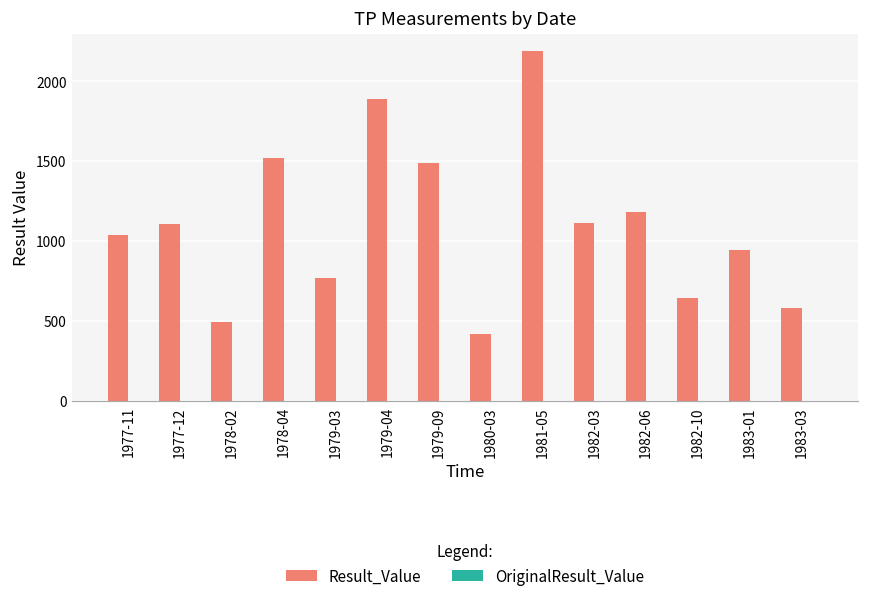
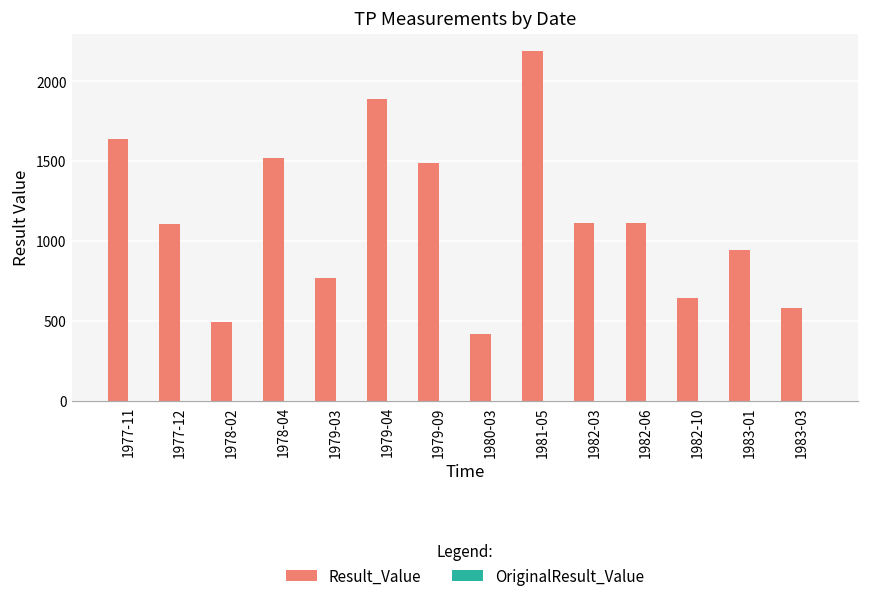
Result_Value, 1977-11: 1040 -> 1640
Result_Value, 1982-06: 1180 -> 1110
